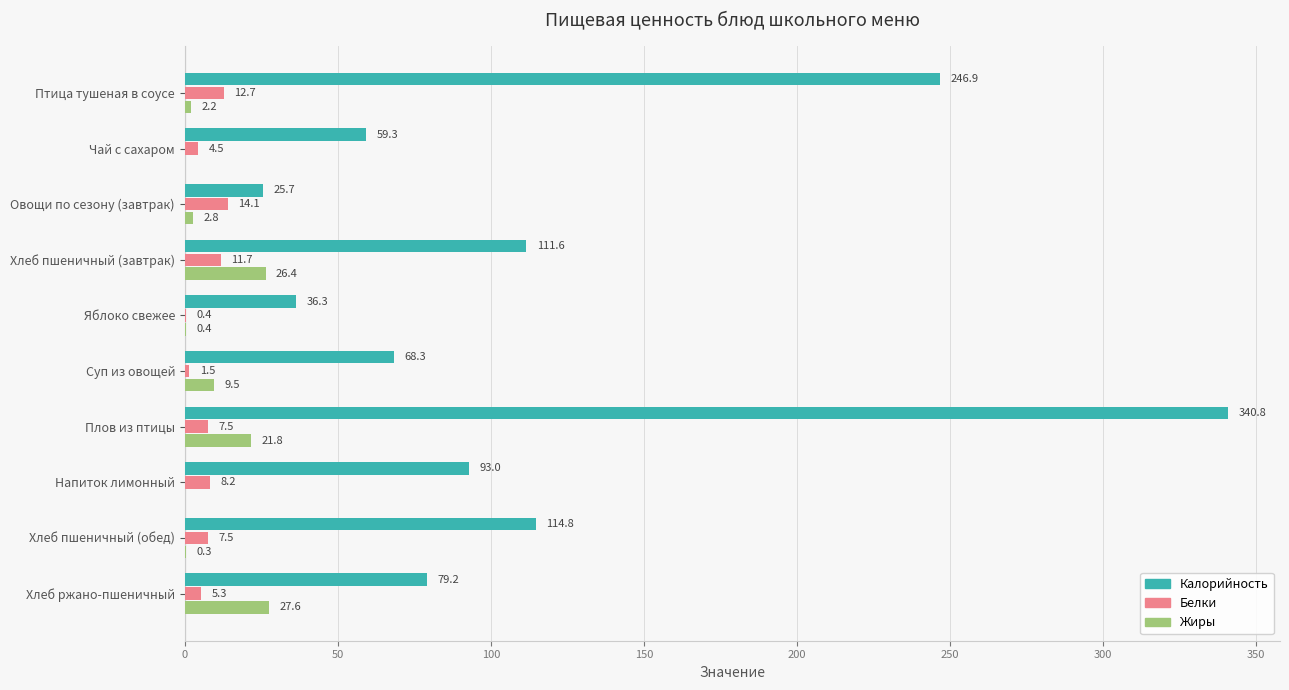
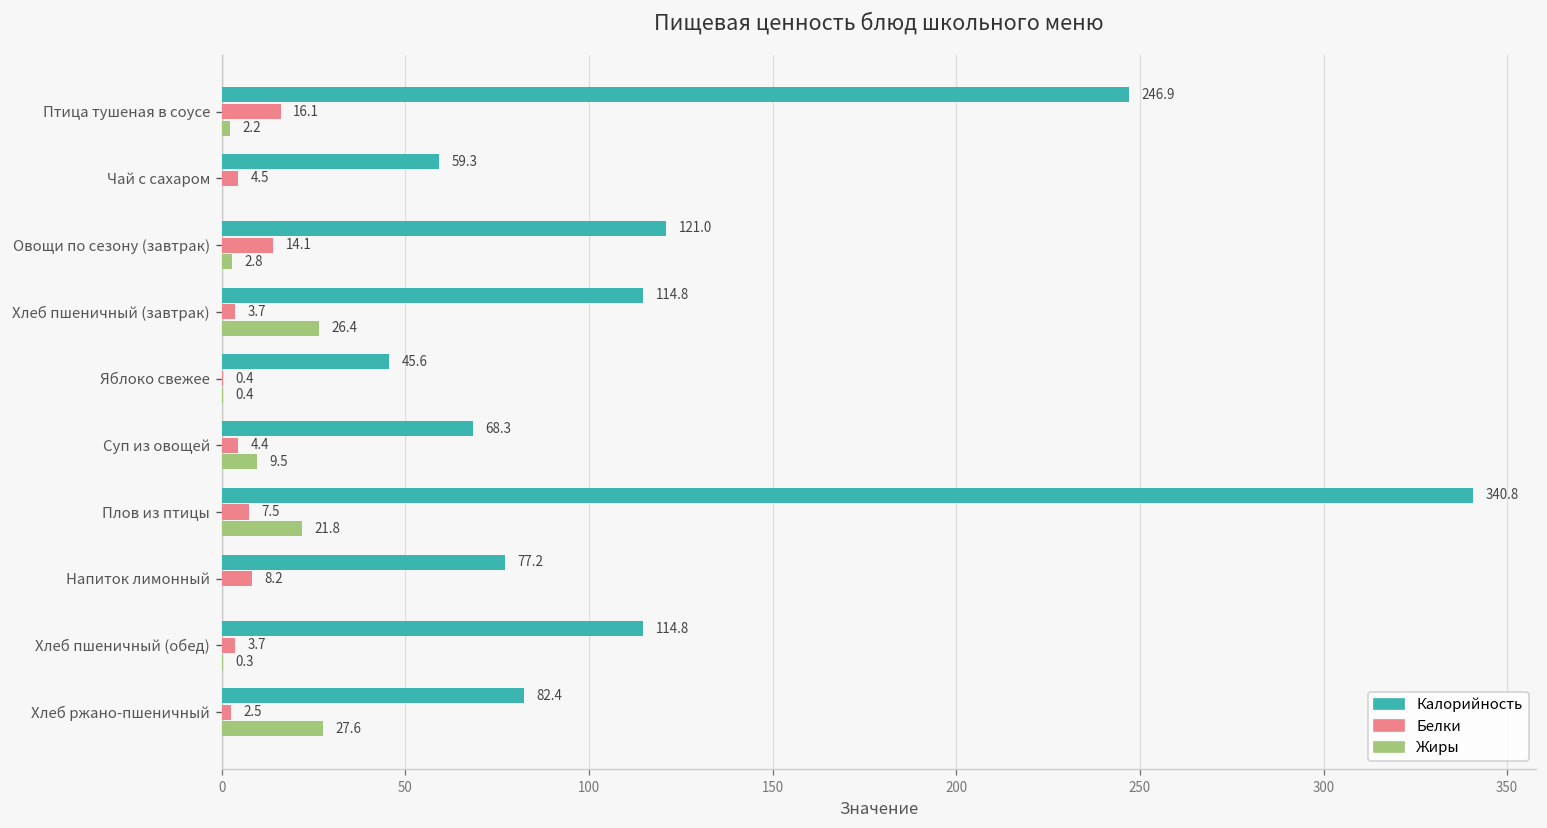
Белки, Птица тушеная в соусе: 12.7 -> 16.1
Калорийность, Овощи по сезону (завтрак): 25.7 -> 121.0
Калорийность, Хлеб пшеничный (завтрак): 111.6 -> 114.8
Белки, Хлеб пшеничный (завтрак): 11.7 -> 3.7
Калорийность, Яблоко свежее: 36.3 -> 45.6
Белки, Суп из овощей: 1.5 -> 4.4
Калорийность, Напиток лимонный: 93.0 -> 77.2
Белки, Хлеб пшеничный (обед): 7.5 -> 3.7
Калорийность, Хлеб ржано-пшеничный: 79.2 -> 82.4
Белки, Хлеб ржано-пшеничный: 5.3 -> 2.5
